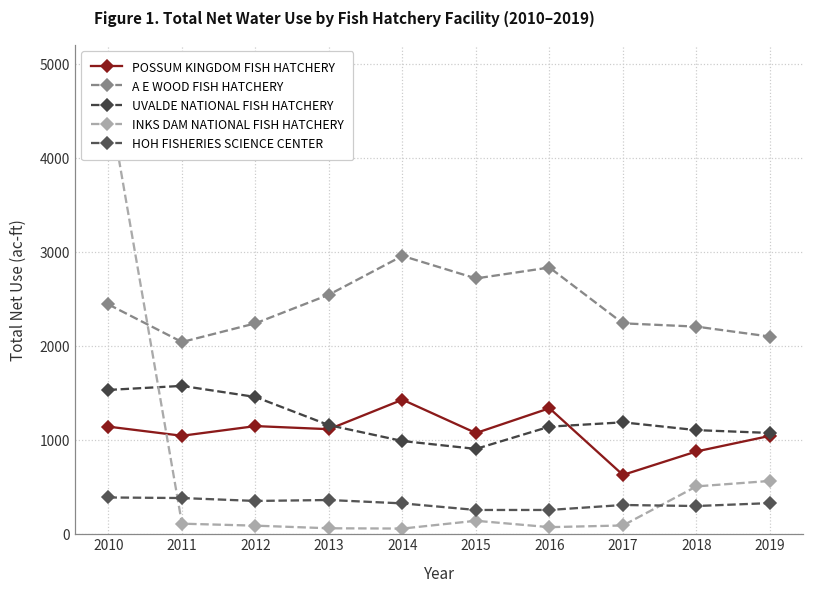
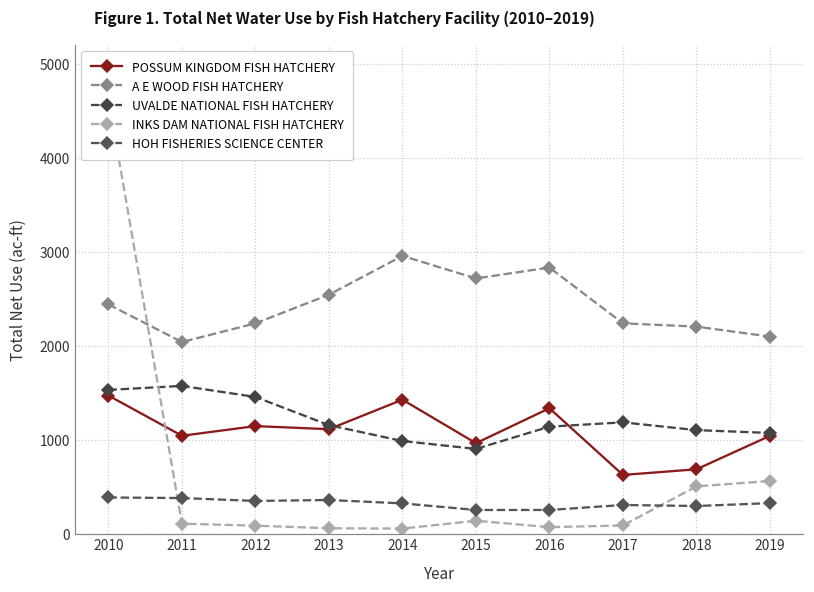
POSSUM KINGDOM FISH HATCHERY, 2010: 1100 -> 1500
POSSUM KINGDOM FISH HATCHERY, 2015: 1100 -> 1000
POSSUM KINGDOM FISH HATCHERY, 2018: 900 -> 700
